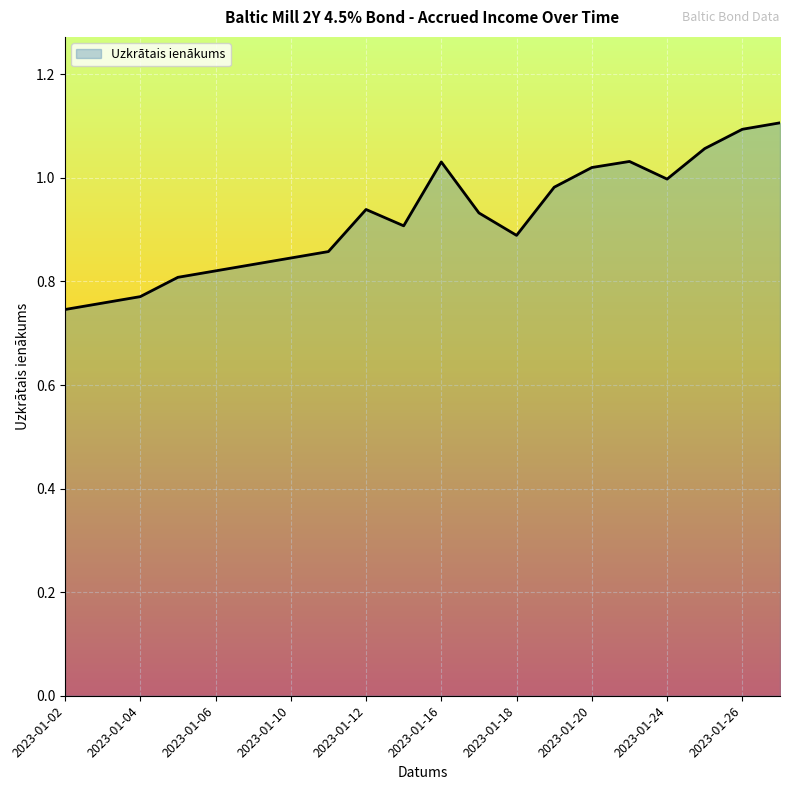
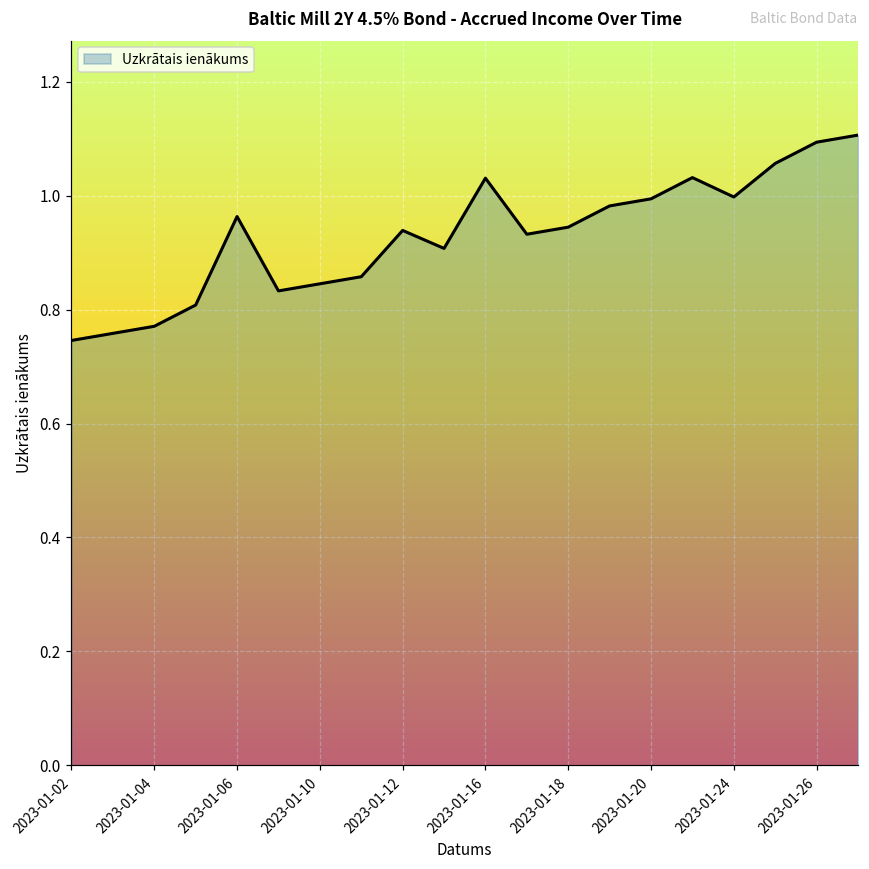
2023-01-06: 0.82 -> 0.96
2023-01-18: 0.89 -> 0.94
2023-01-20: 1.02 -> 0.99
